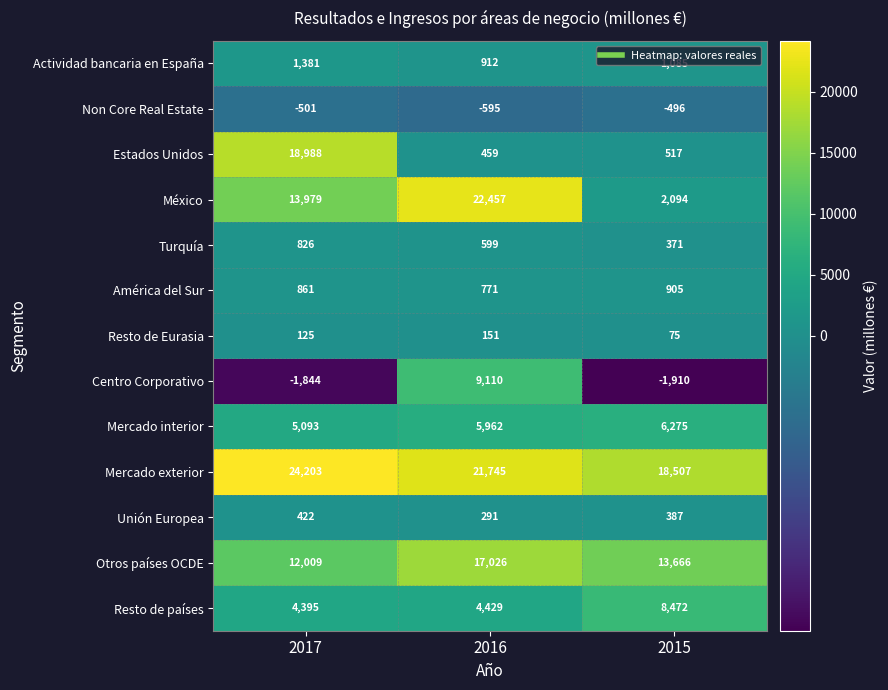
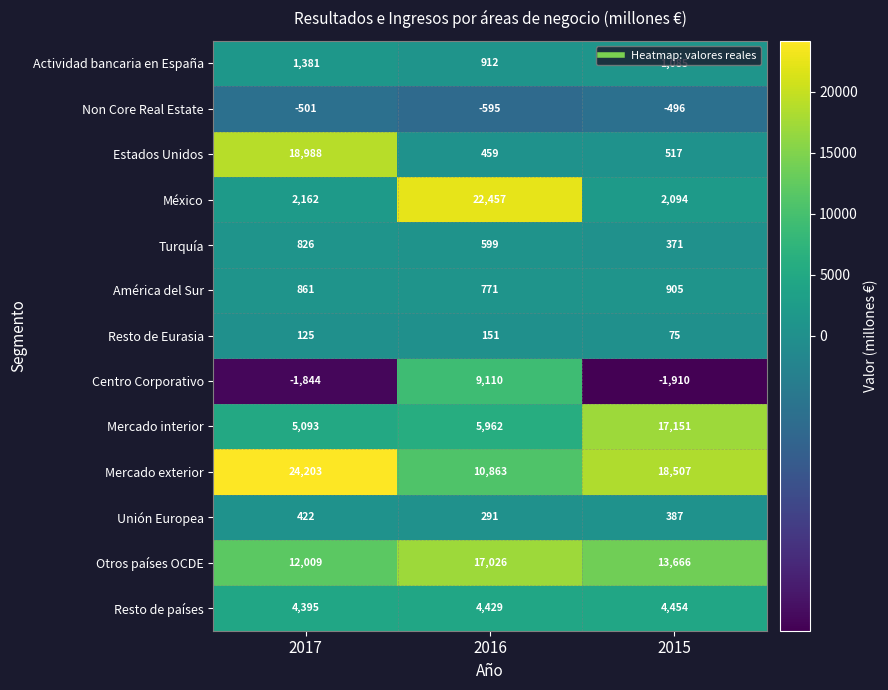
México, 2017: 13,979 -> 2,162
Mercado interior, 2015: 6,275 -> 17,151
Mercado exterior, 2016: 21,745 -> 10,863
Resto de países, 2015: 8,472 -> 4,454
